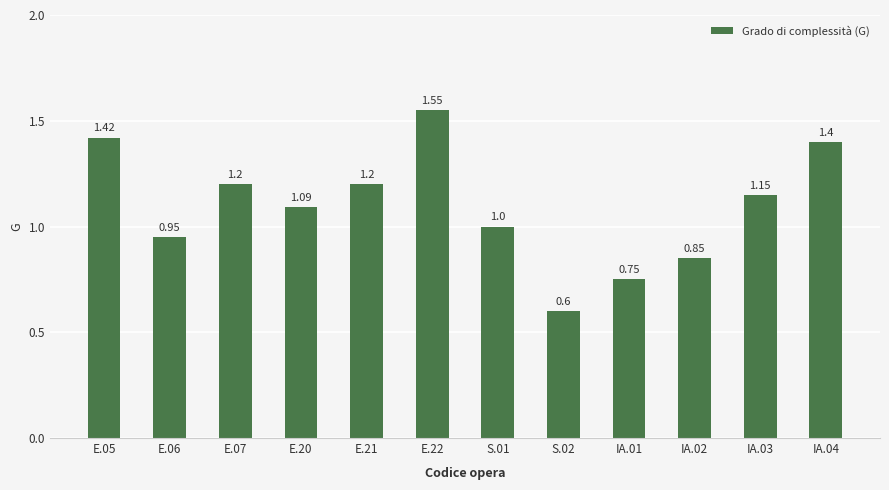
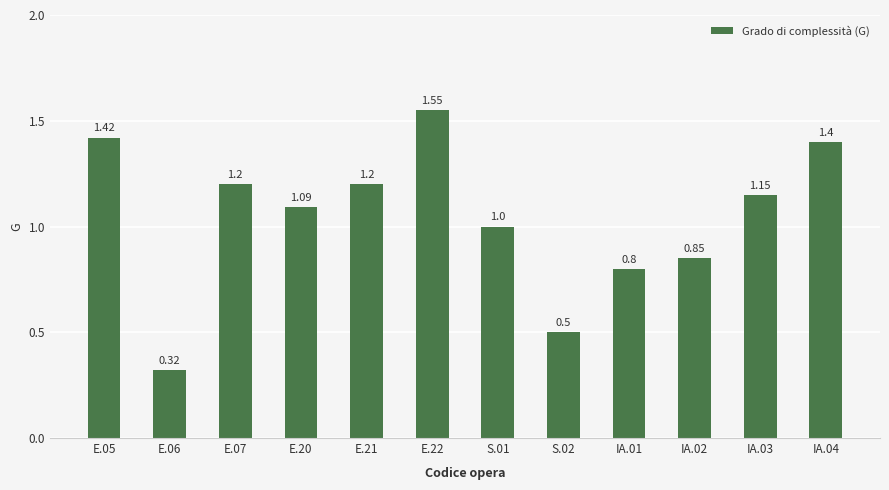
E.06: 0.95 -> 0.32
S.02: 0.6 -> 0.5
IA.01: 0.75 -> 0.8
